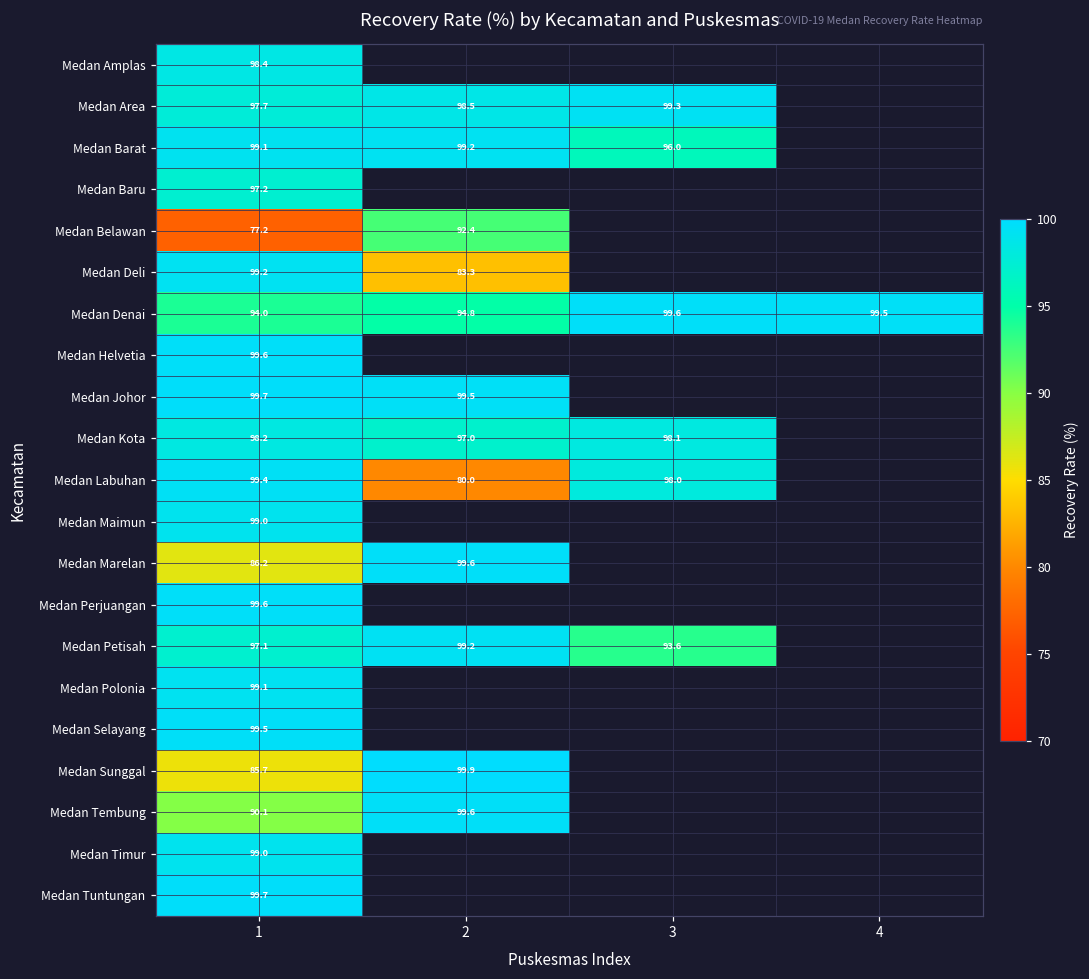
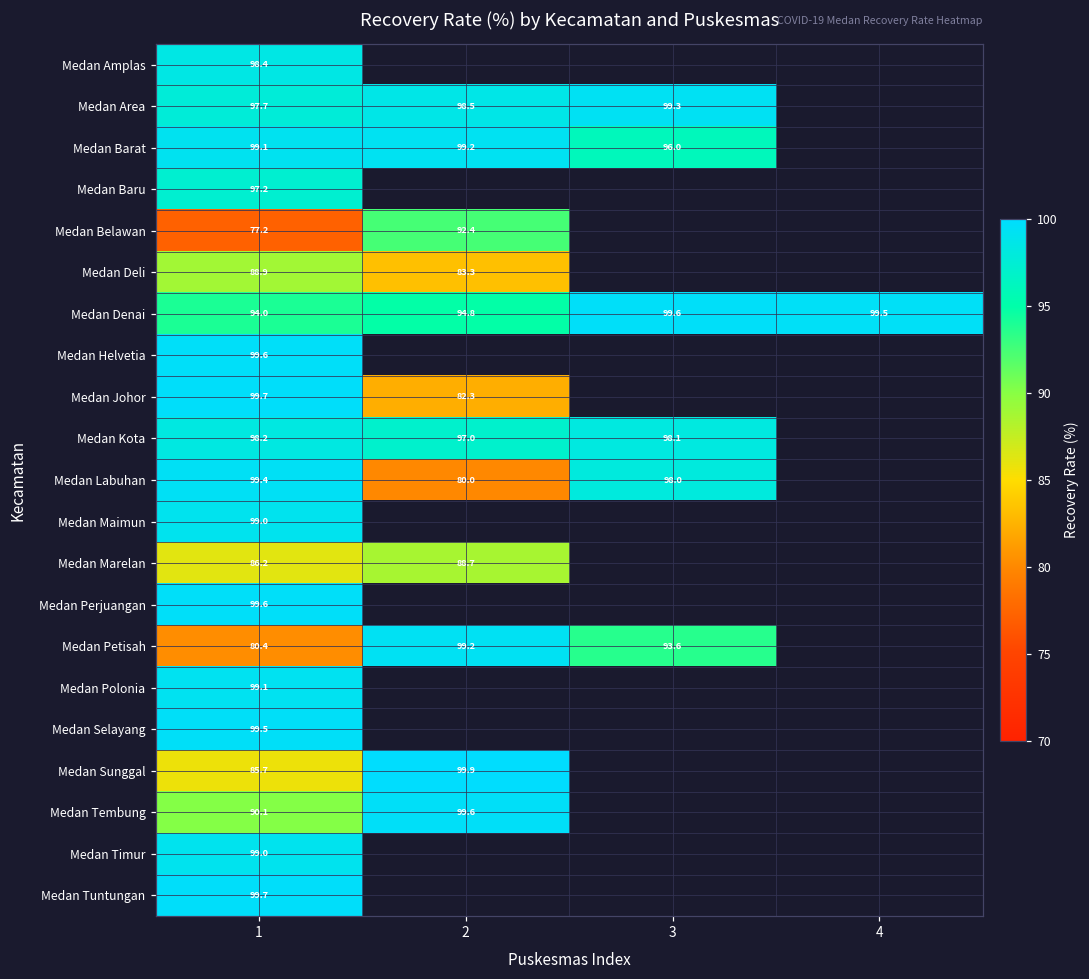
Medan Deli, 1: 99.2 -> 88.9
Medan Johor, 2: 99.5 -> 82.3
Medan Marelan, 2: 99.6 -> 88.7
Medan Petisah, 1: 97.1 -> 80.4
